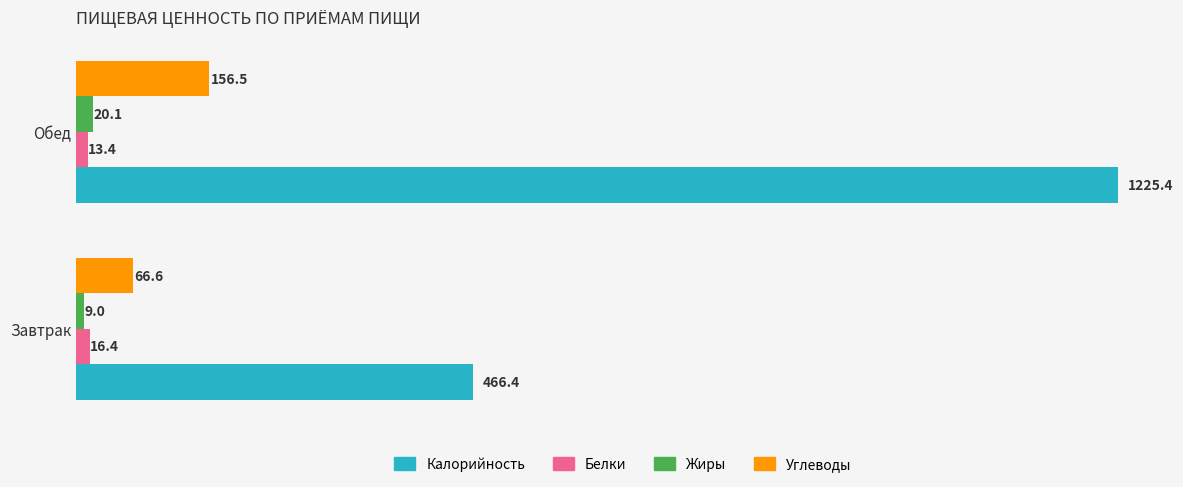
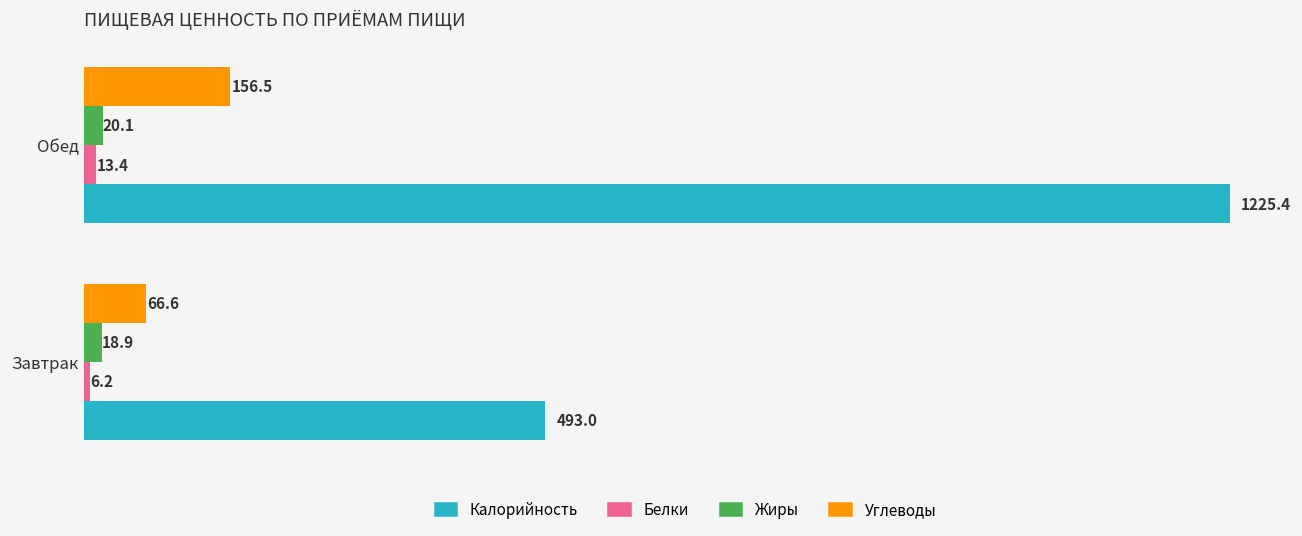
Жиры, Завтрак: 9.0 -> 18.9
Белки, Завтрак: 16.4 -> 6.2
Калорийность, Завтрак: 466.4 -> 493.0
